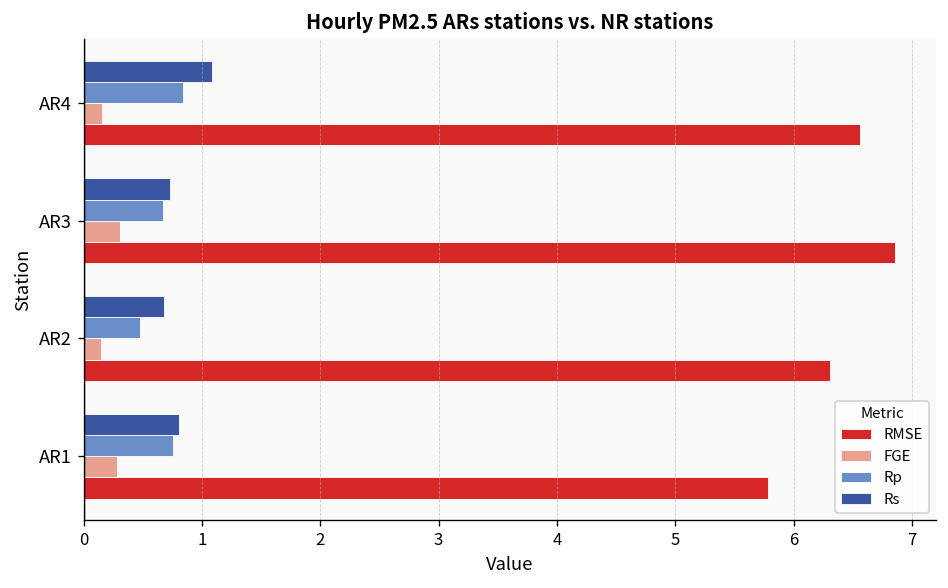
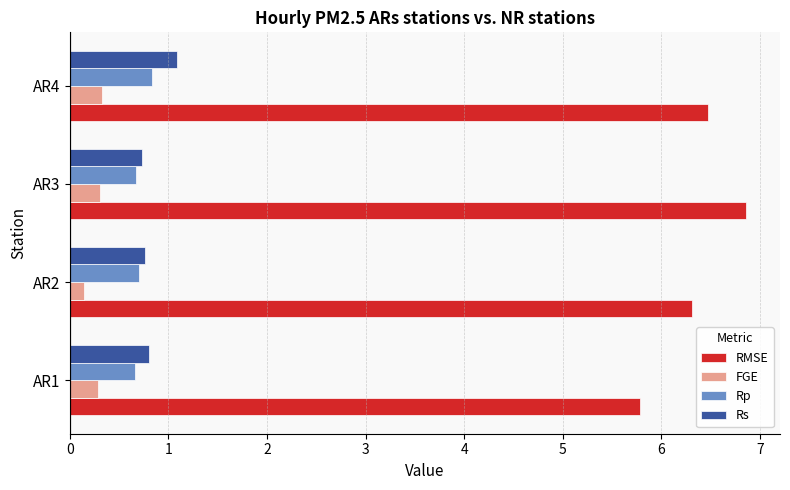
FGE, AR4: 0.2 -> 0.3
RMSE, AR4: 6.6 -> 6.5
Rs, AR2: 0.7 -> 0.8
Rp, AR2: 0.5 -> 0.7
Rp, AR1: 0.8 -> 0.7
